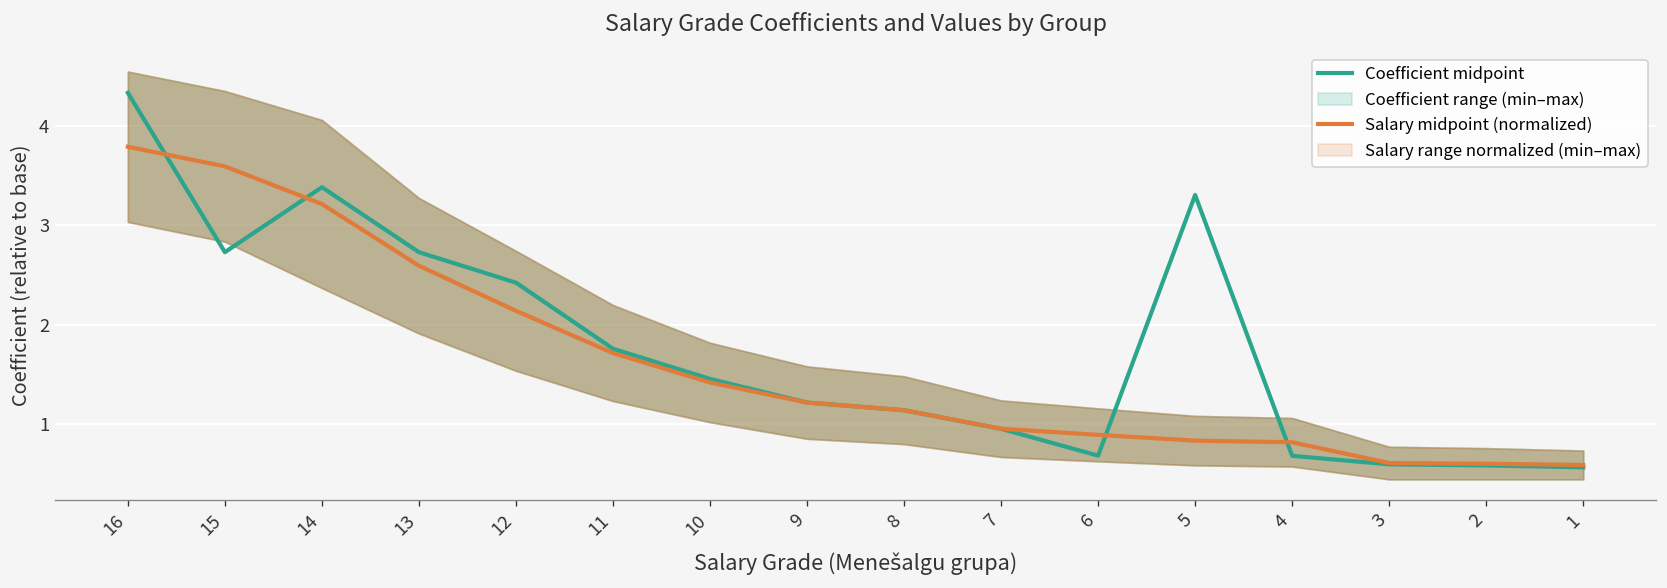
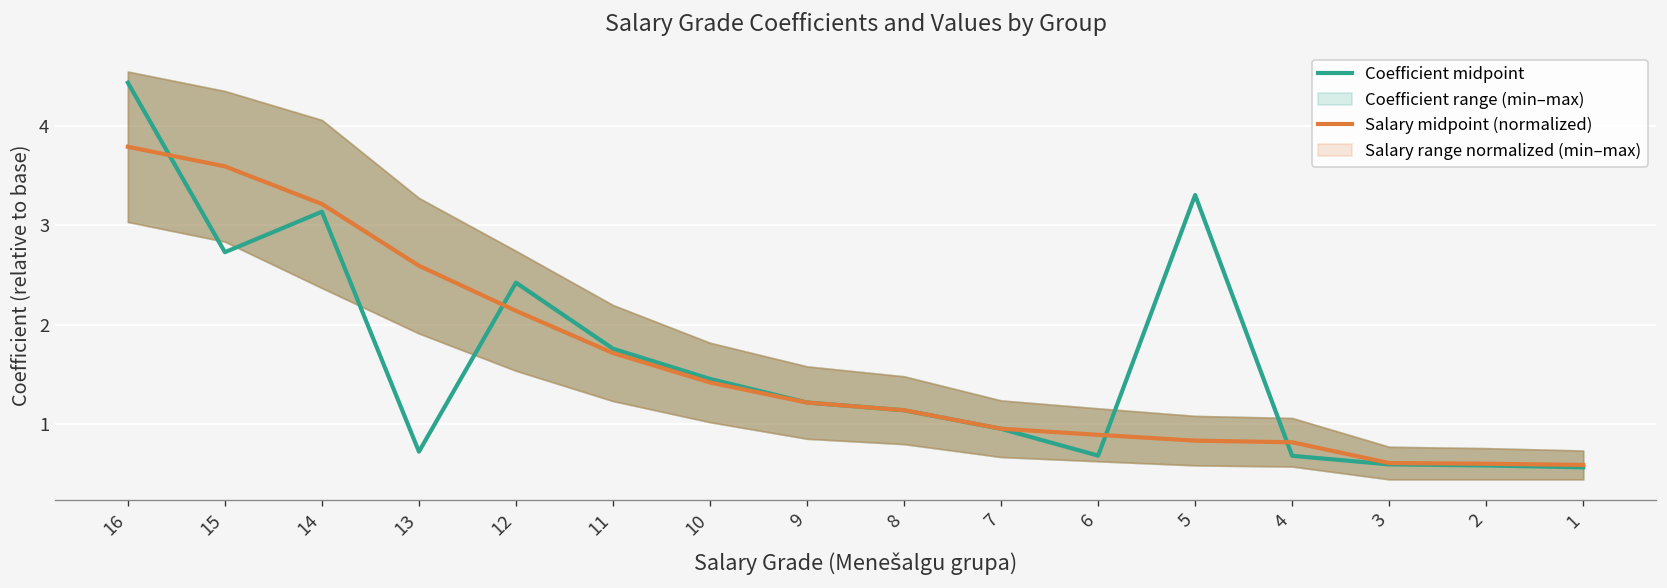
Coefficient midpoint, 16: 4.3 -> 4.4
Coefficient midpoint, 14: 3.4 -> 3.1
Coefficient midpoint, 13: 2.7 -> 0.7
